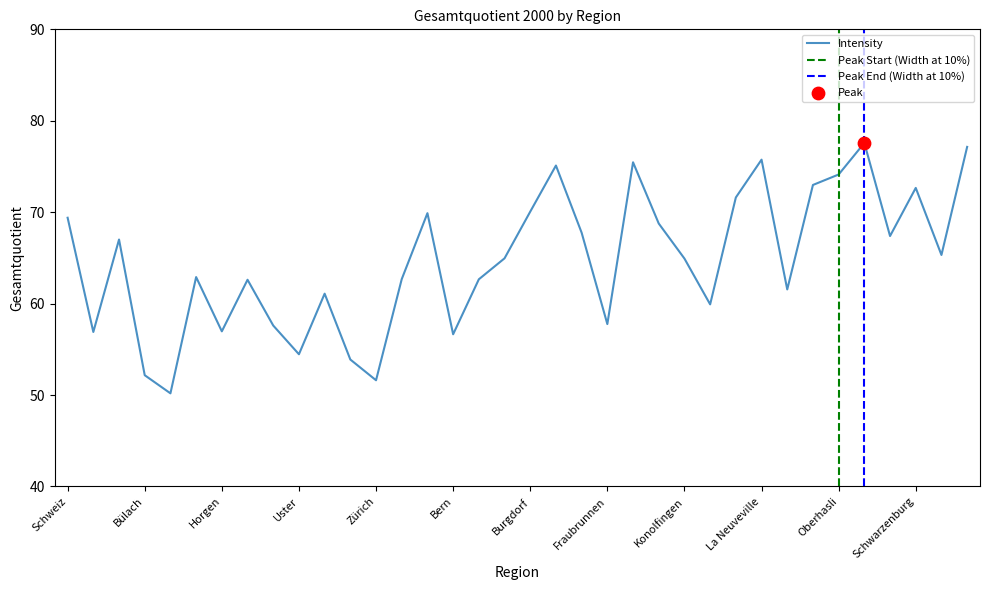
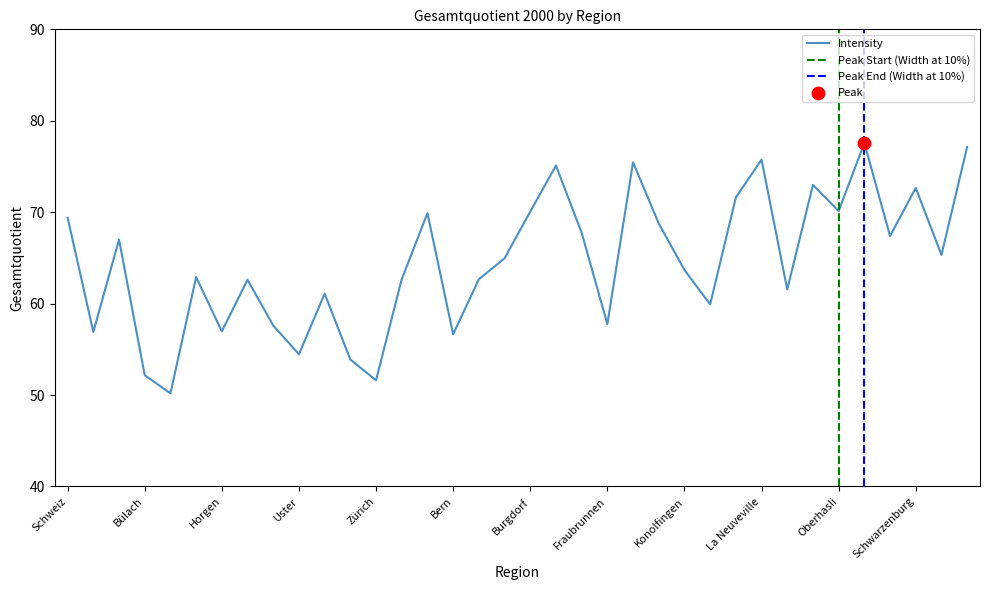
Intensity, Konolfingen: 65 -> 64
Intensity, Oberhasli: 74 -> 70
